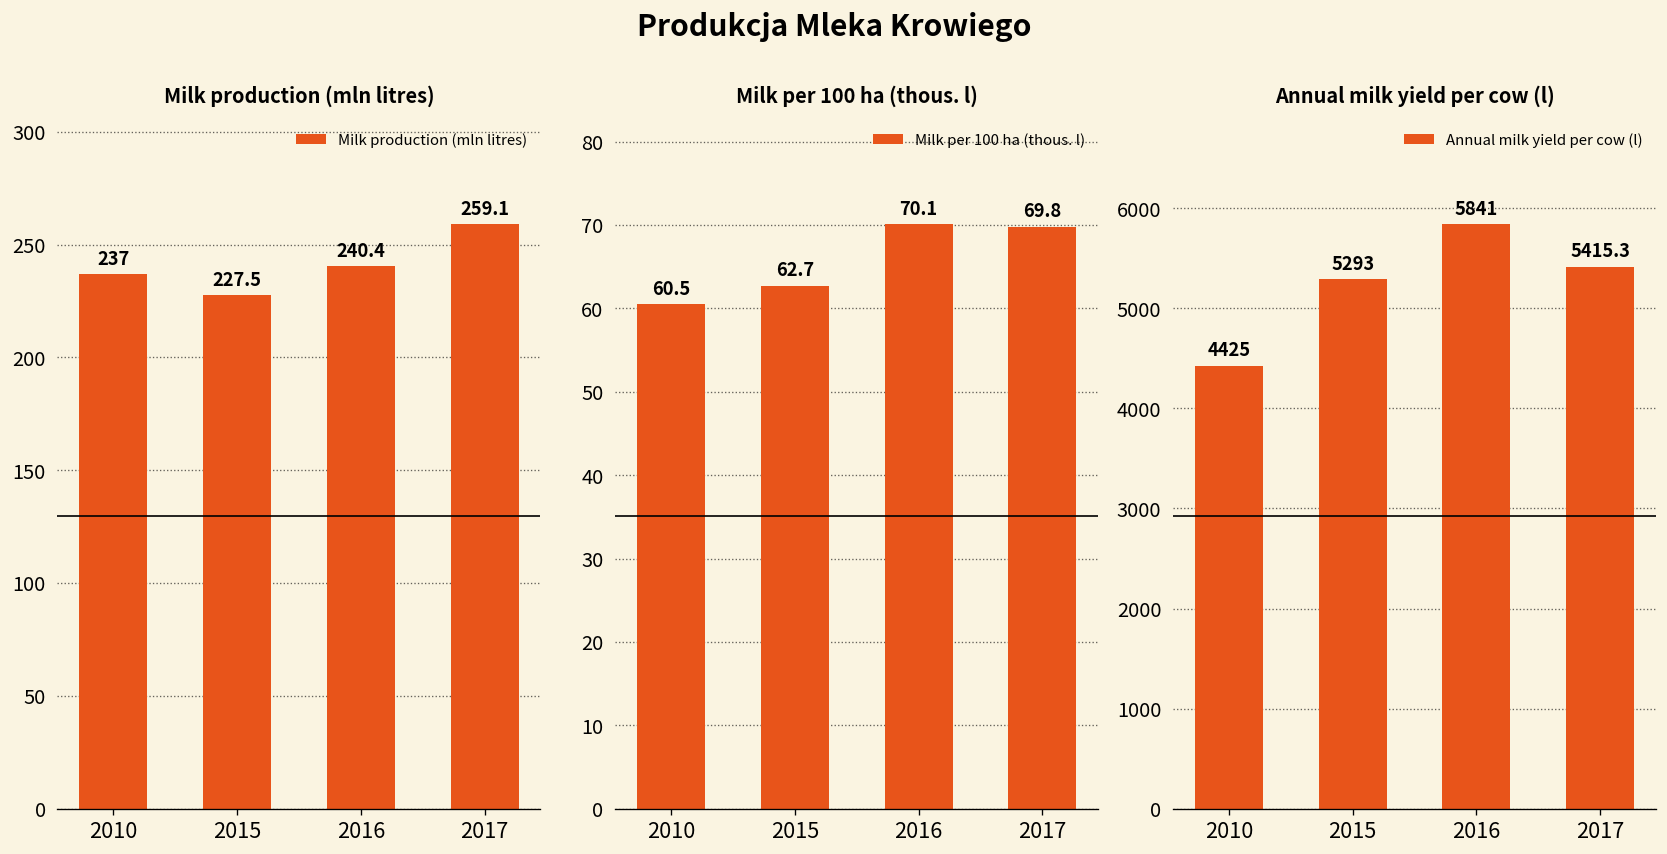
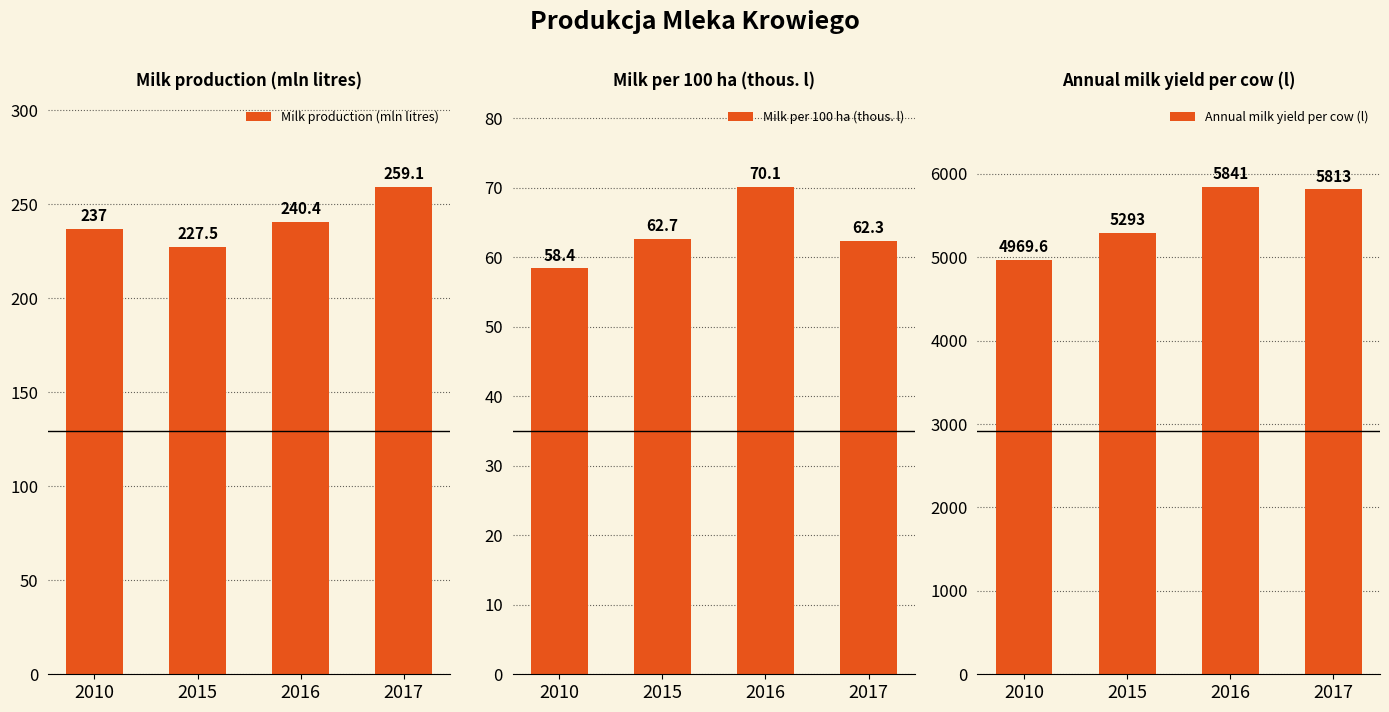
Milk per 100 ha (thous. l), 2010: 60.5 -> 58.4
Milk per 100 ha (thous. l), 2017: 69.8 -> 62.3
Annual milk yield per cow (l), 2010: 4425 -> 4969.6
Annual milk yield per cow (l), 2017: 5415.3 -> 5813
